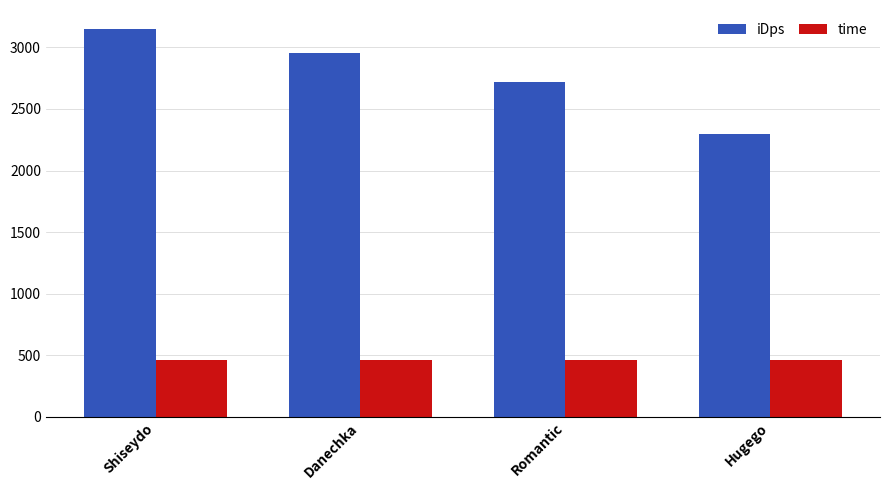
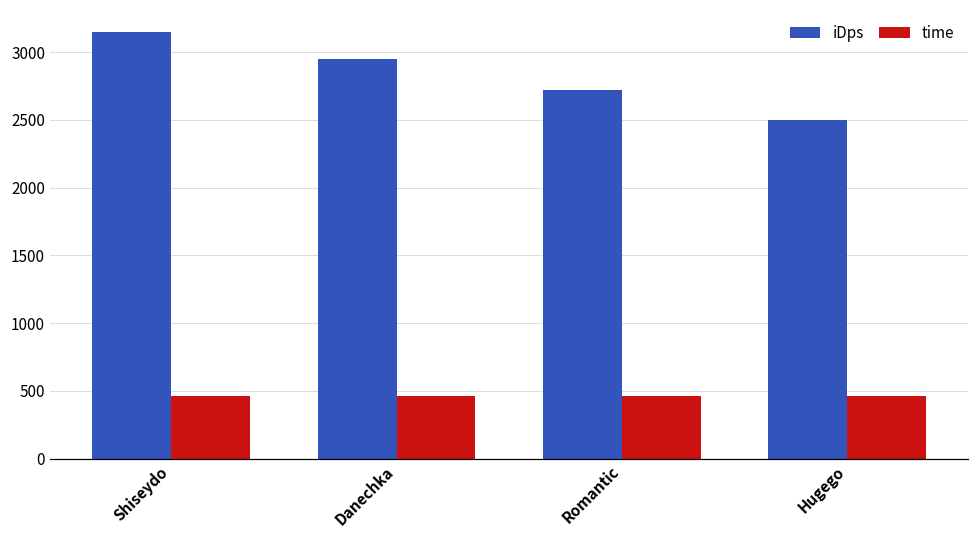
iDps, Hugego: 2300 -> 2500
